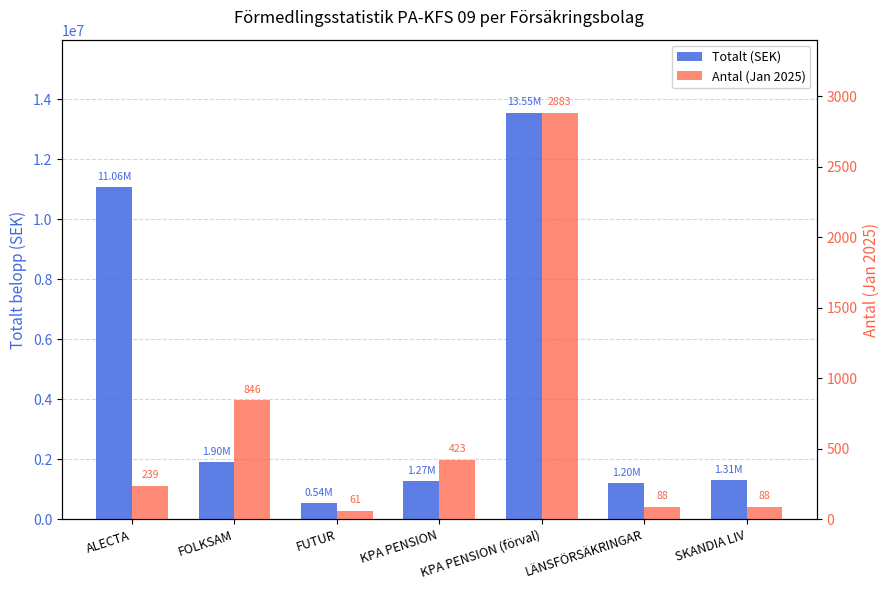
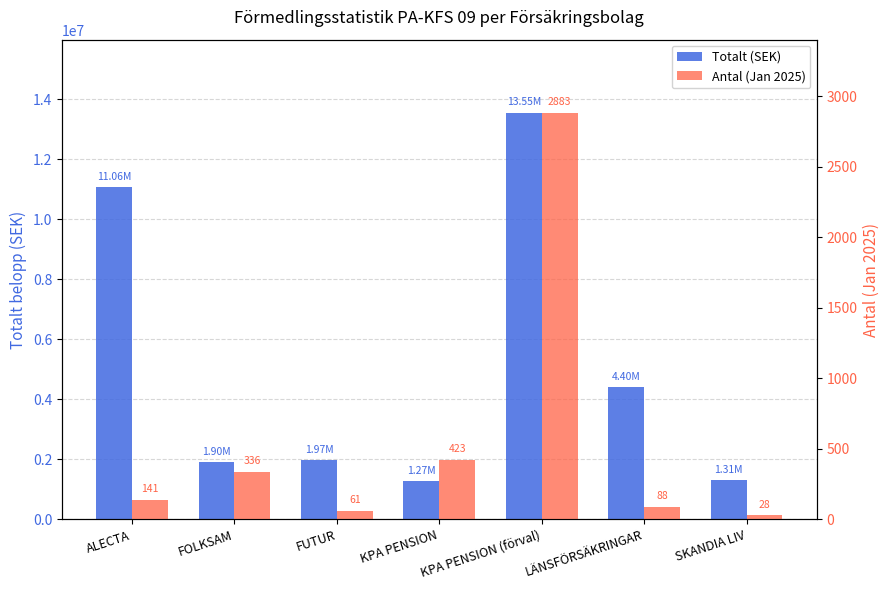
Totalt (SEK), FUTUR: 0.54M -> 1.97M
Totalt (SEK), LÄNSFÖRSÄKRINGAR: 1.20M -> 4.40M
Antal (Jan 2025), ALECTA: 239 -> 141
Antal (Jan 2025), FOLKSAM: 846 -> 336
Antal (Jan 2025), SKANDIA LIV: 88 -> 28
